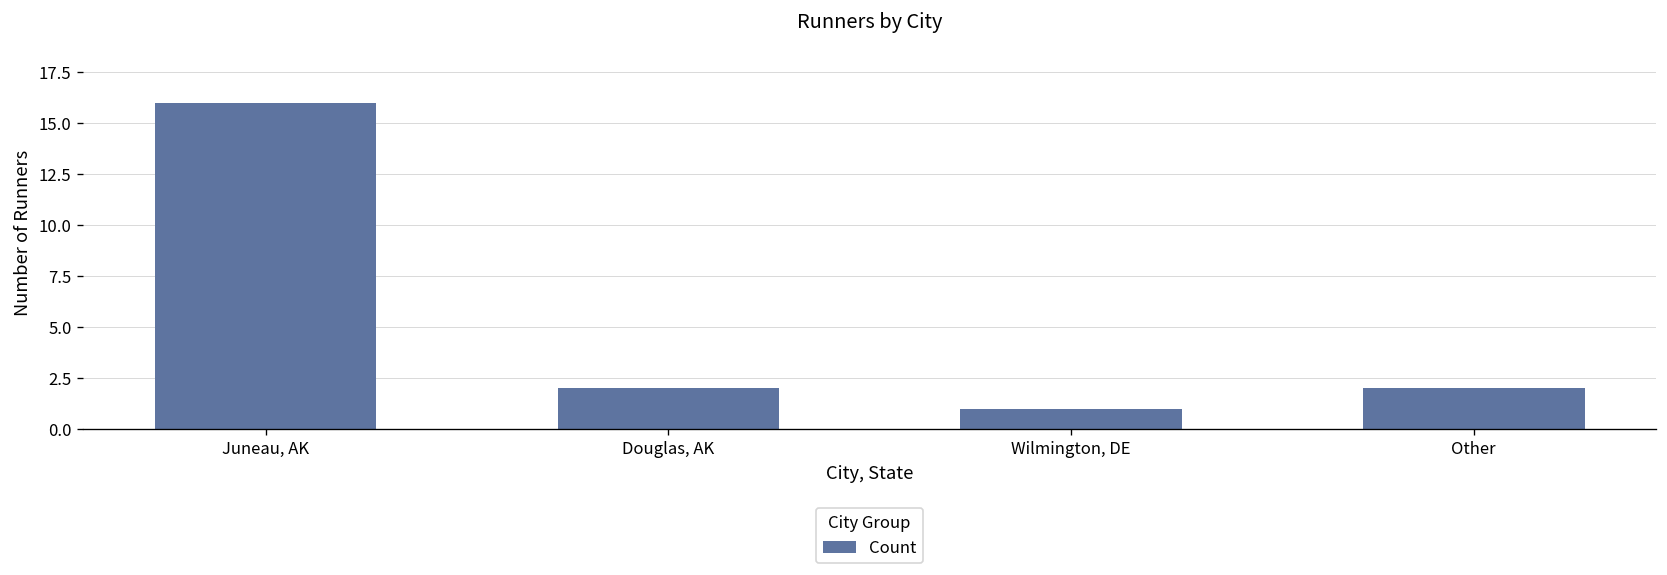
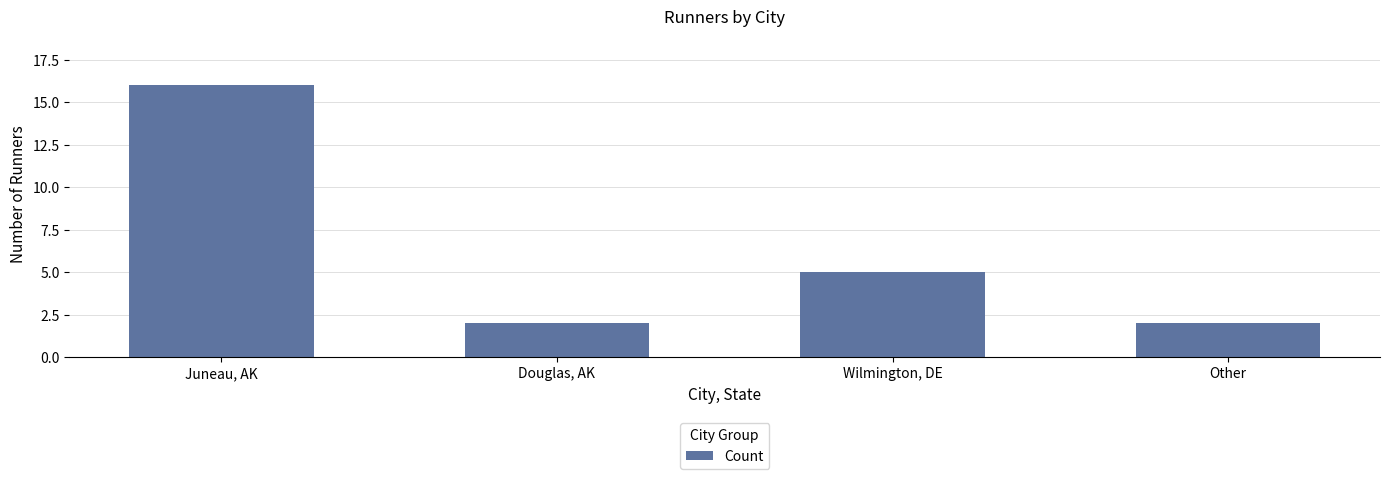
Wilmington, DE: 1 -> 5
